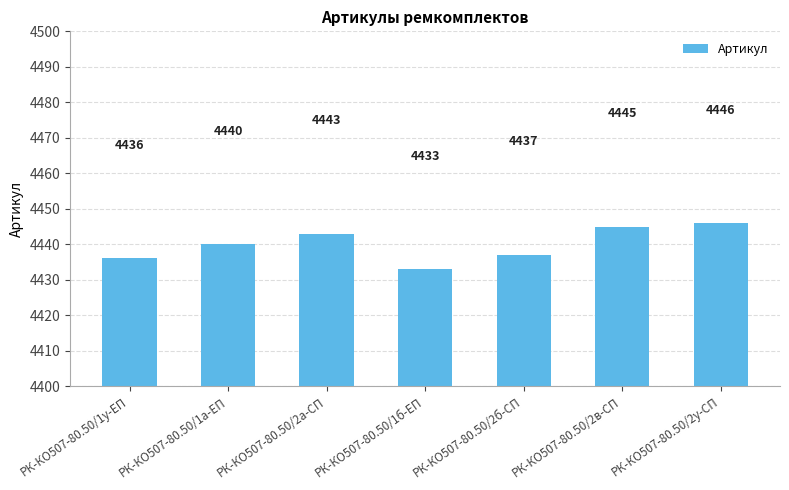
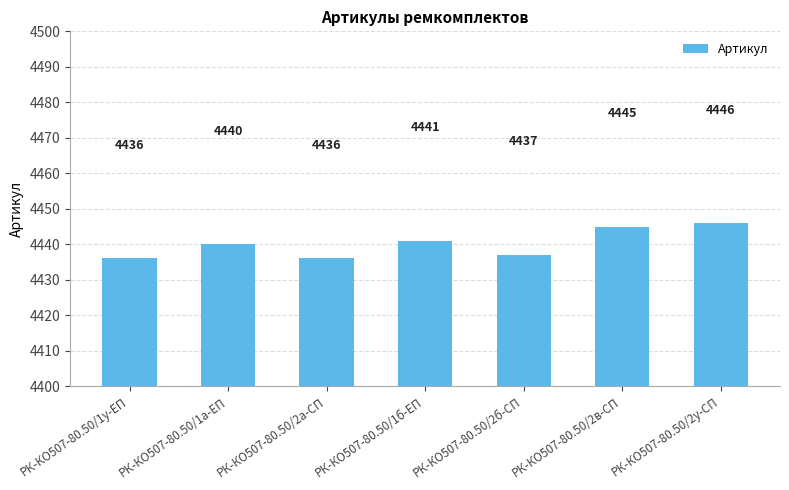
РК-КО507-80.50/2а-СП: 4443 -> 4436
РК-КО507-80.50/1б-ЕП: 4433 -> 4441
